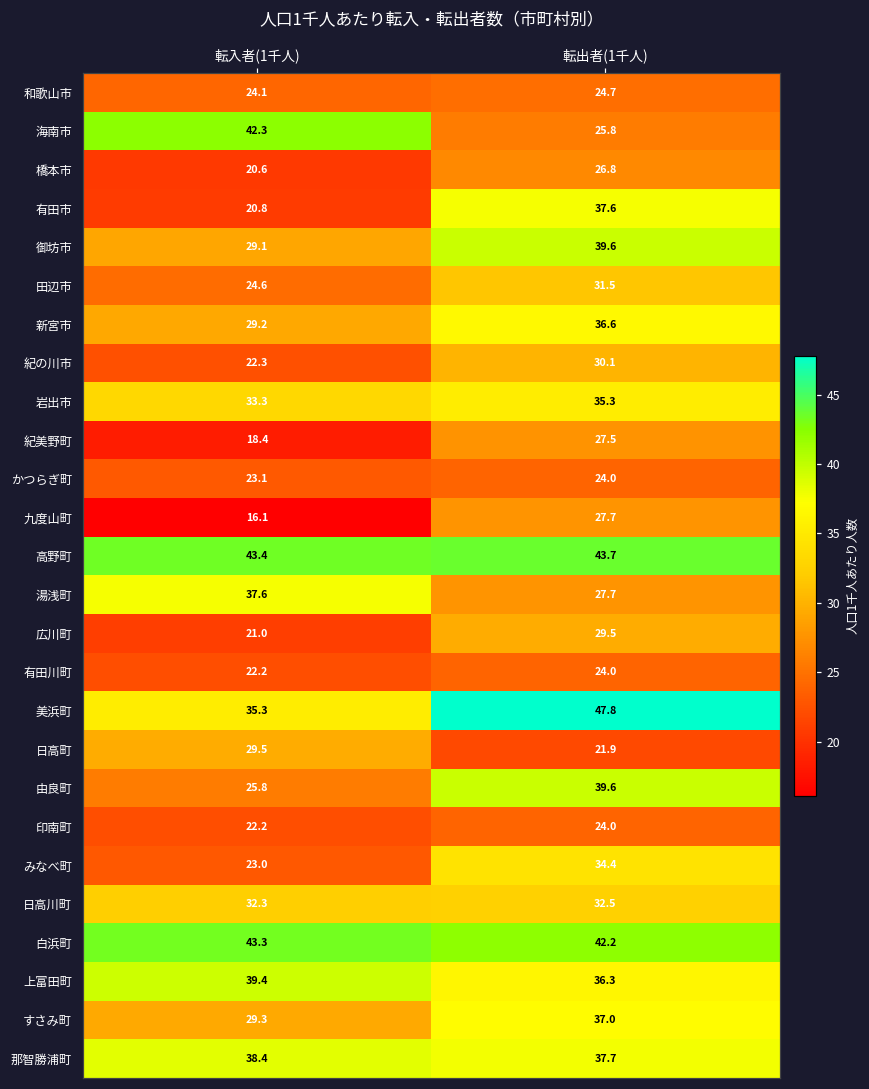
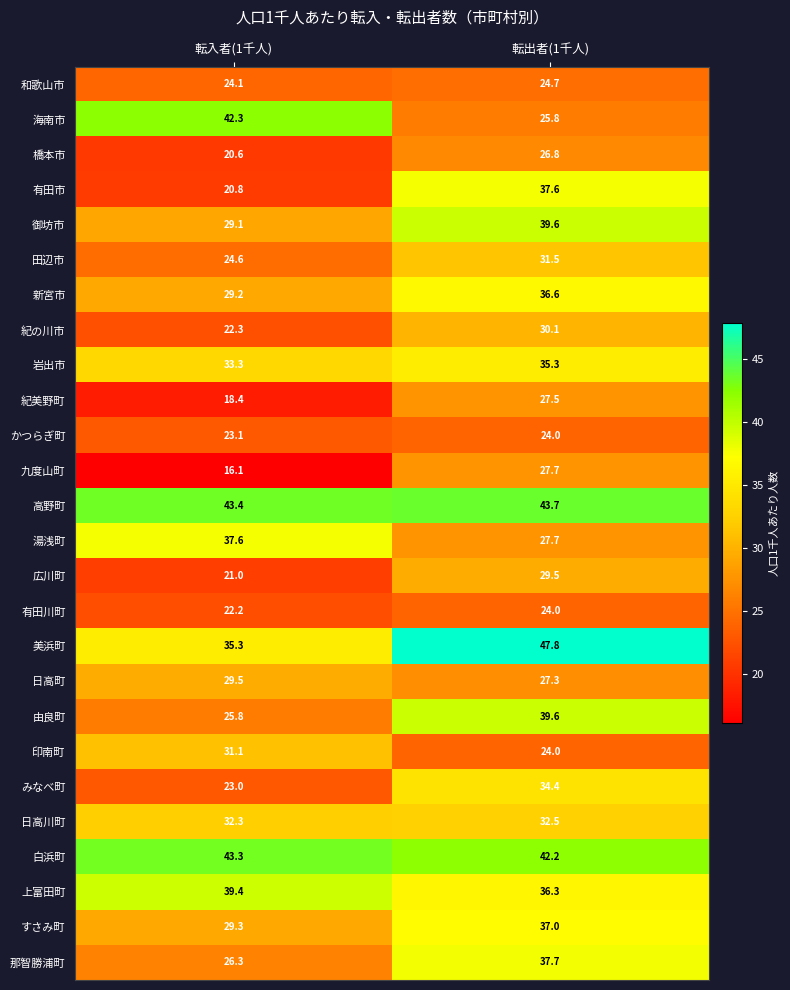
日高町, 転出者(1千人): 21.9 -> 27.3
印南町, 転入者(1千人): 22.2 -> 31.1
那智勝浦町, 転入者(1千人): 38.4 -> 26.3
